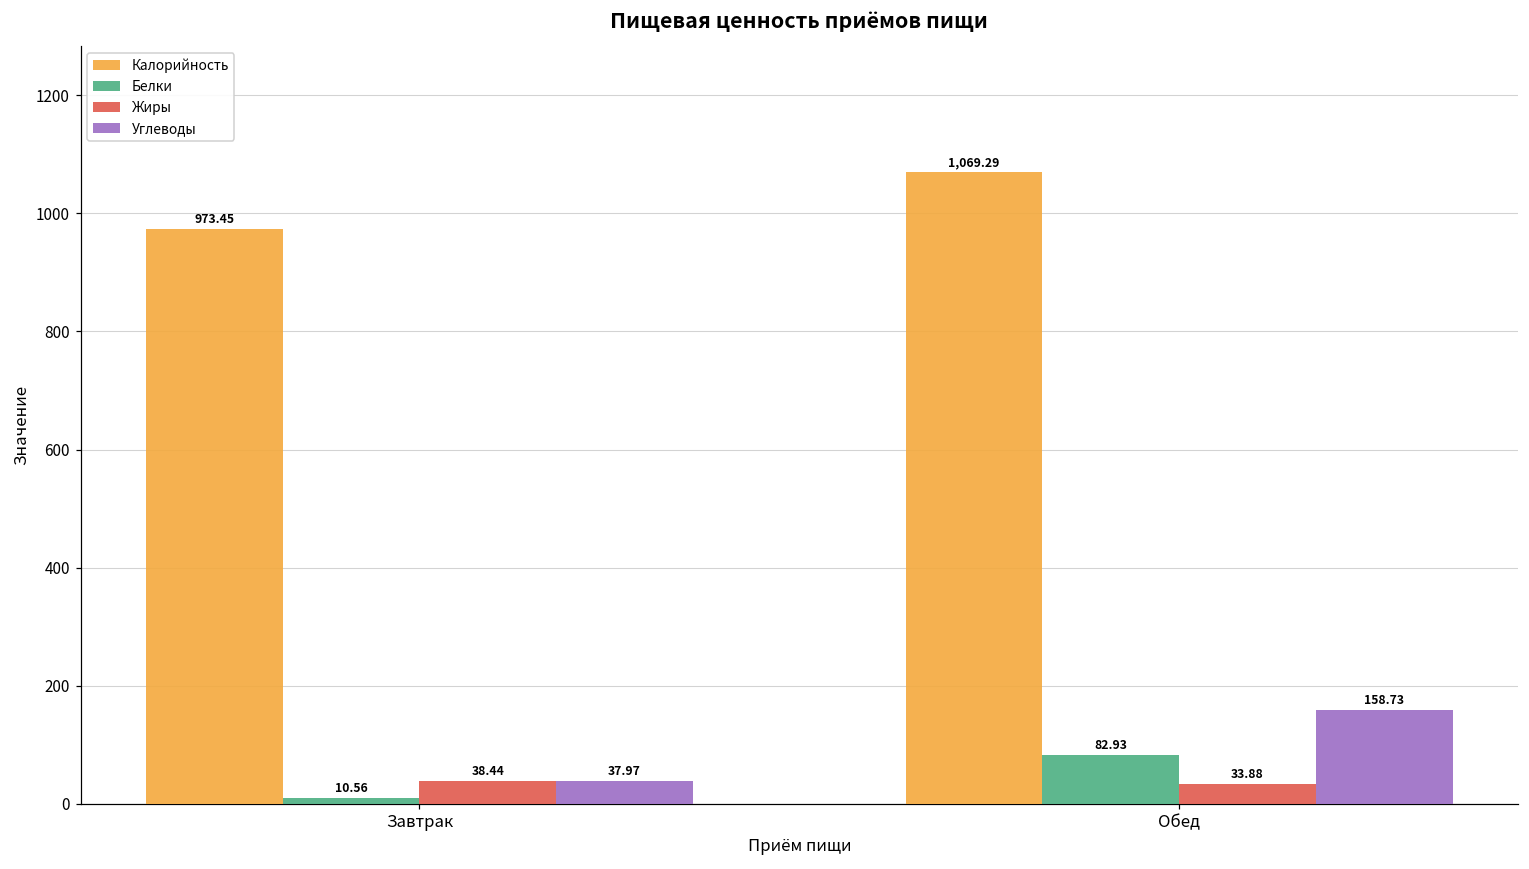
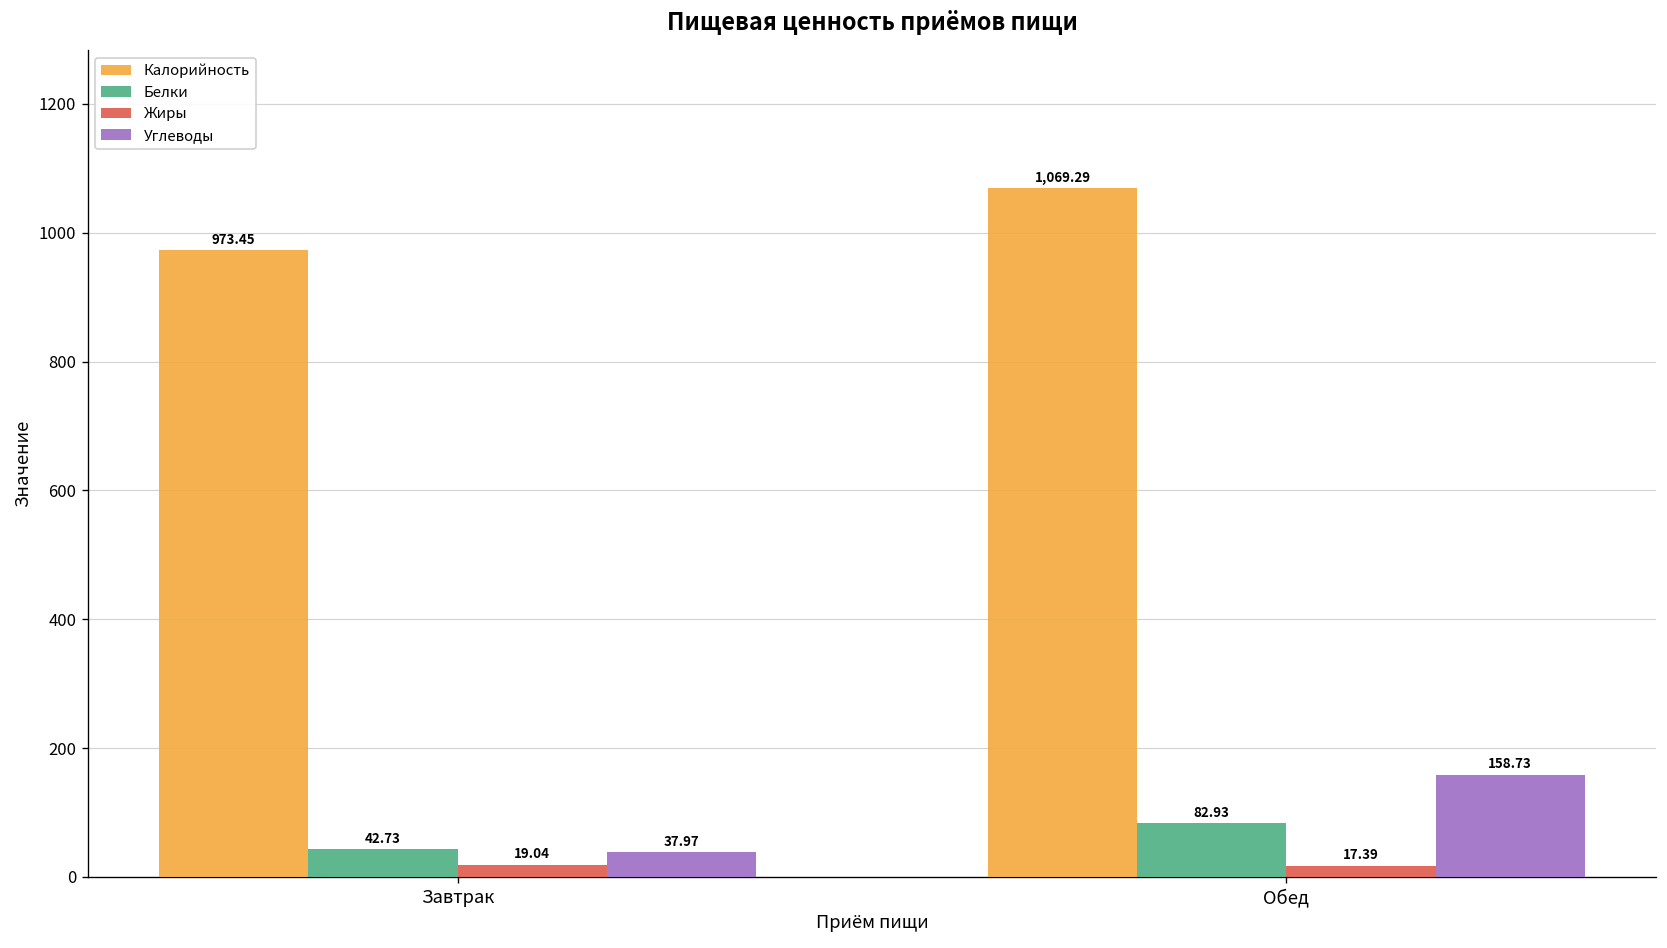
Белки, Завтрак: 10.56 -> 42.73
Жиры, Завтрак: 38.44 -> 19.04
Жиры, Обед: 33.88 -> 17.39
